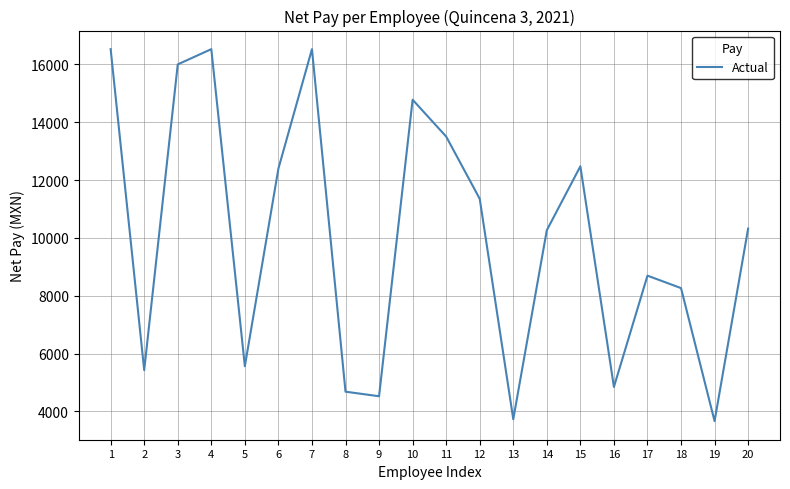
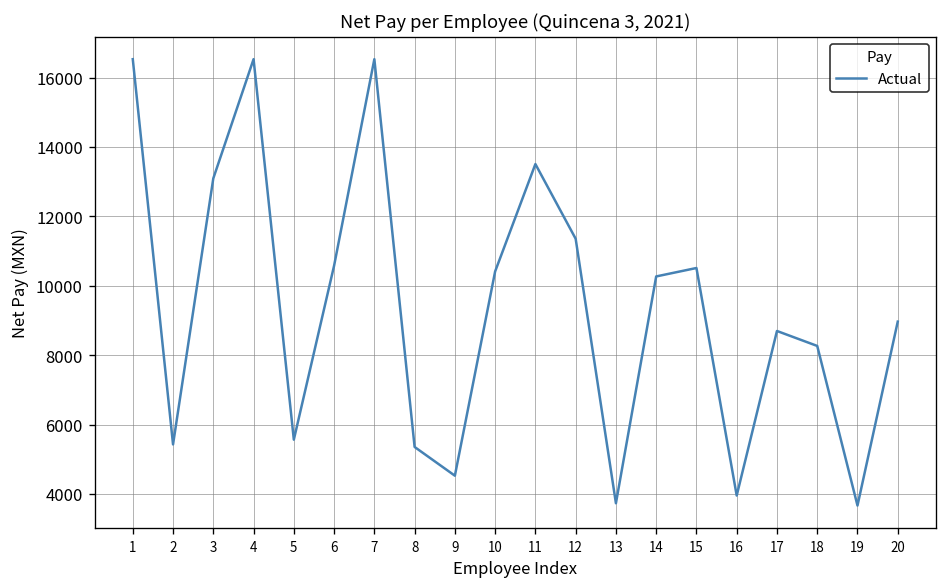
3: 16000 -> 13100
6: 12400 -> 10600
8: 4700 -> 5400
10: 14800 -> 10400
15: 12500 -> 10500
16: 4800 -> 4000
20: 10300 -> 9000
